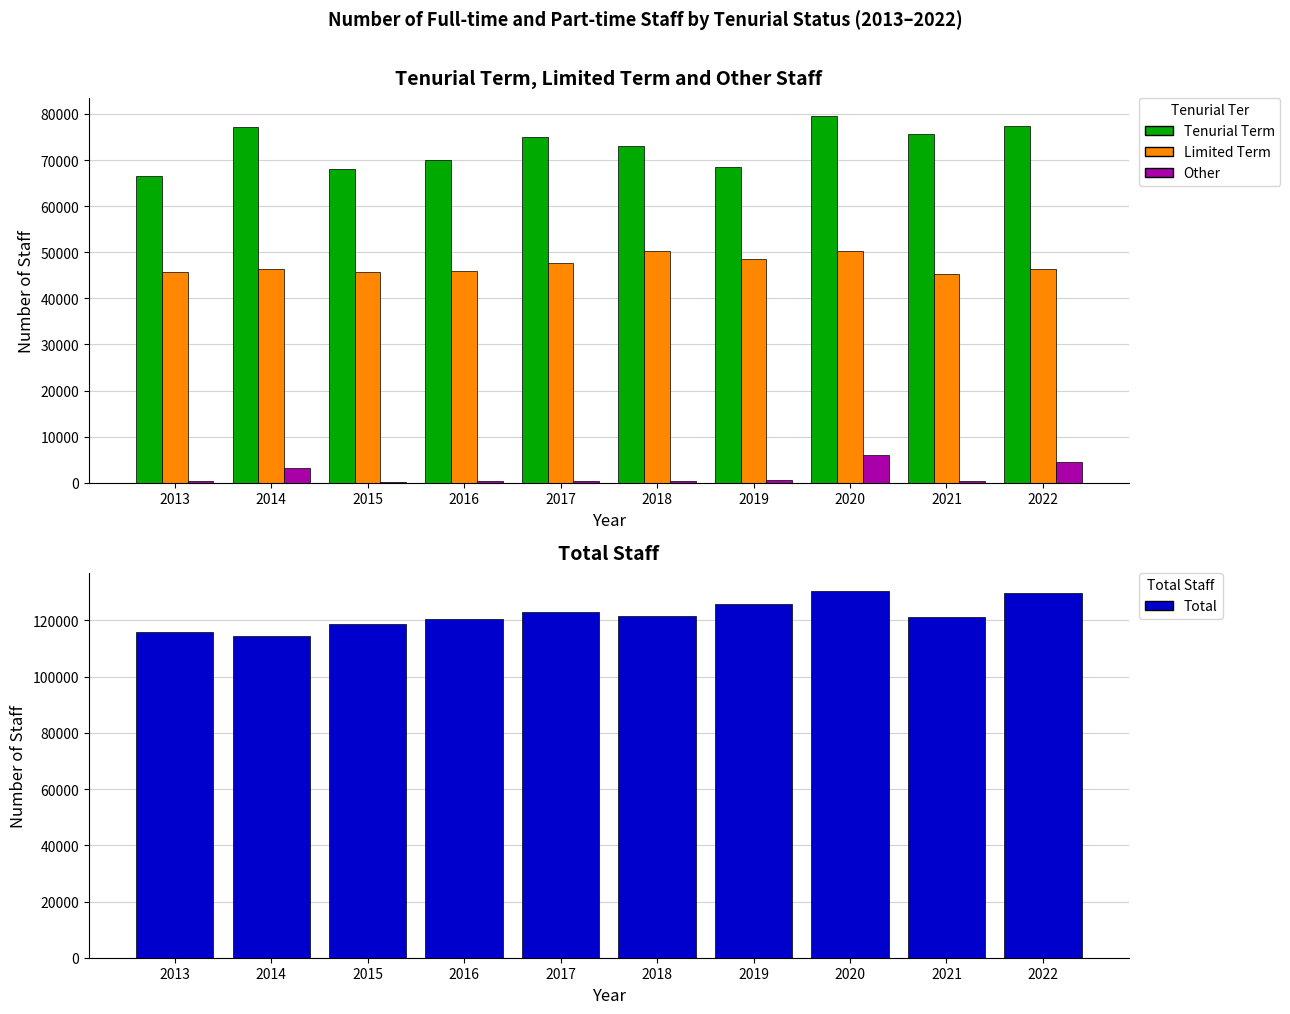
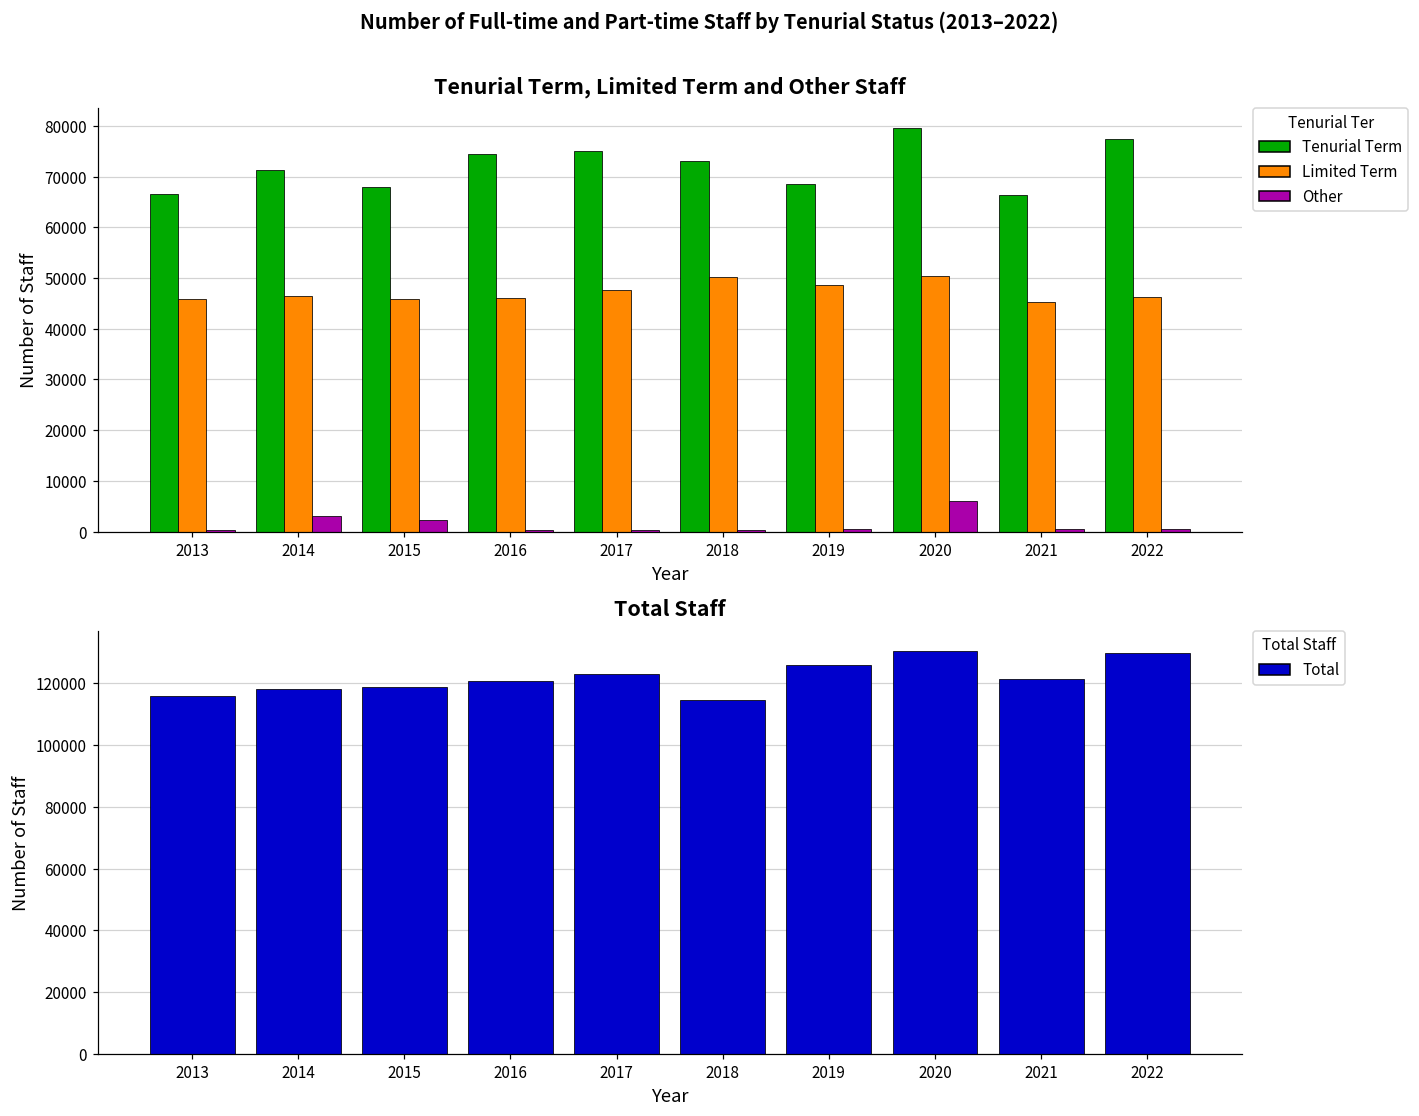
Tenurial Term, Limited Term and Other Staff, Tenurial Term, 2014: 77000 -> 71000
Tenurial Term, Limited Term and Other Staff, Other, 2015: 0 -> 2000
Tenurial Term, Limited Term and Other Staff, Tenurial Term, 2016: 70000 -> 74000
Tenurial Term, Limited Term and Other Staff, Tenurial Term, 2021: 76000 -> 66000
Tenurial Term, Limited Term and Other Staff, Other, 2022: 5000 -> 1000
Total Staff, 2014: 115000 -> 118000
Total Staff, 2018: 122000 -> 114000
